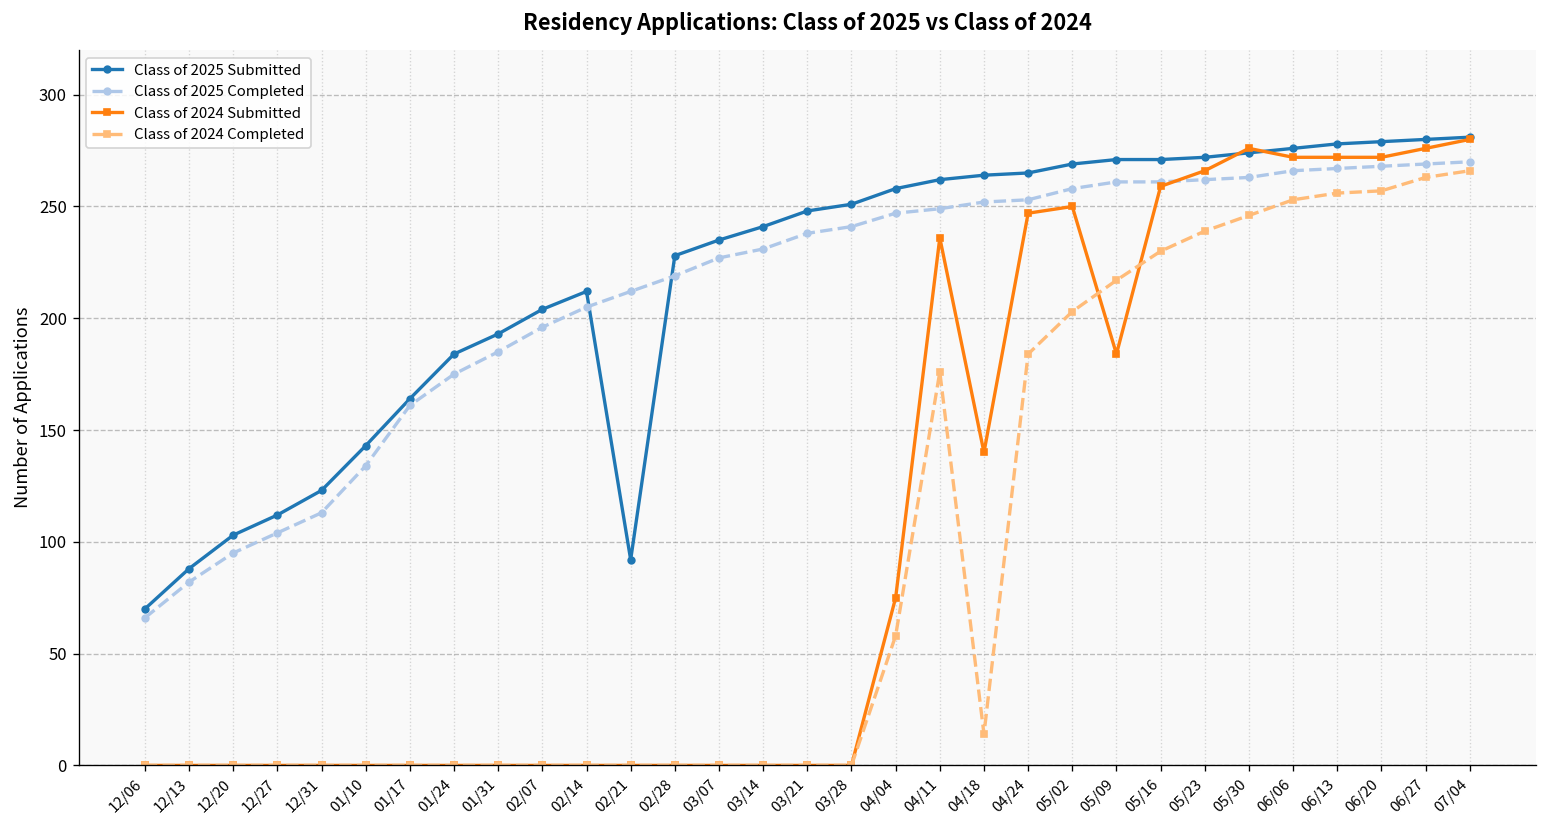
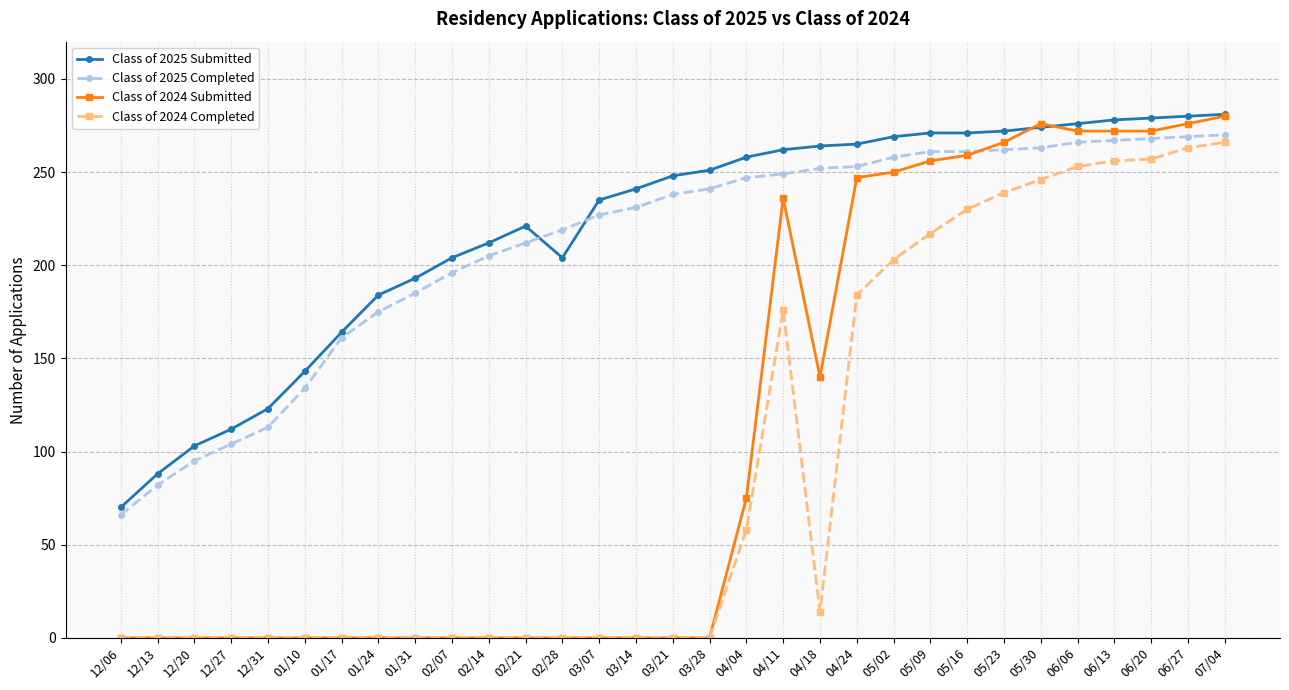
Class of 2025 Submitted, 02/21: 92 -> 221
Class of 2025 Submitted, 02/28: 228 -> 204
Class of 2024 Submitted, 05/09: 184 -> 256
